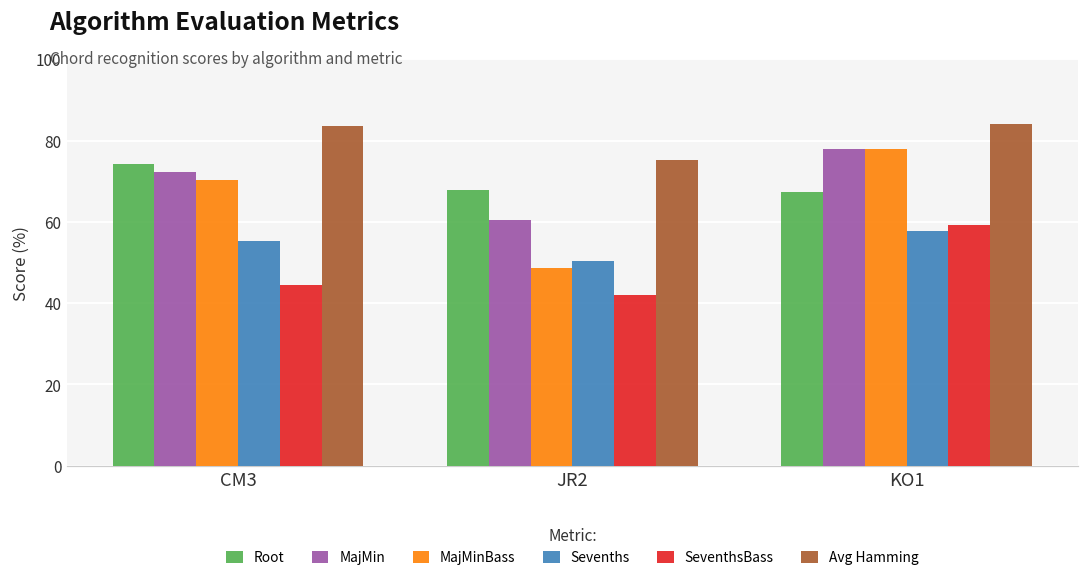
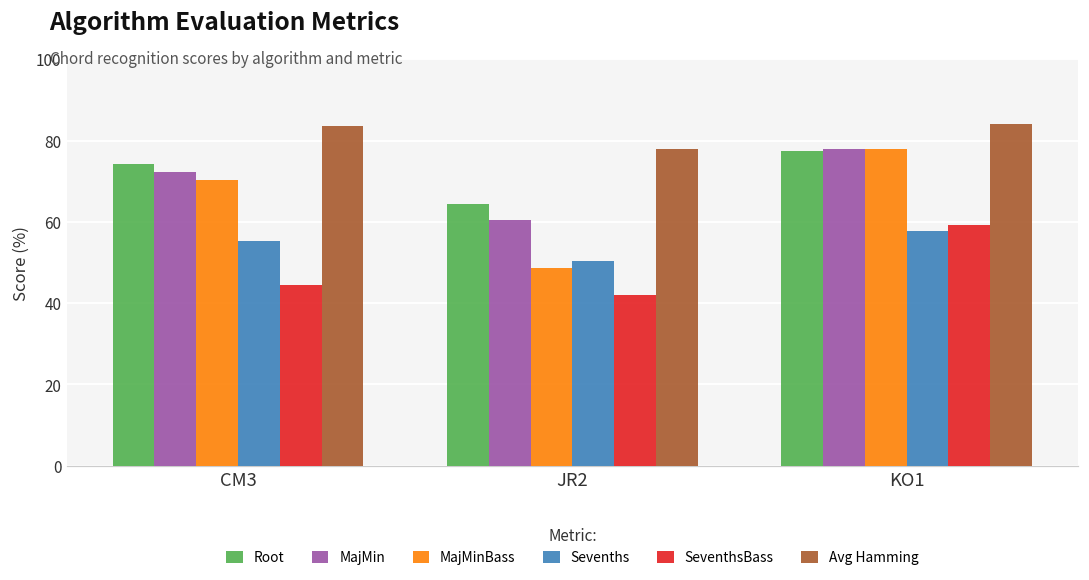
Root, JR2: 68 -> 64
Avg Hamming, JR2: 75 -> 78
Root, KO1: 67 -> 77
